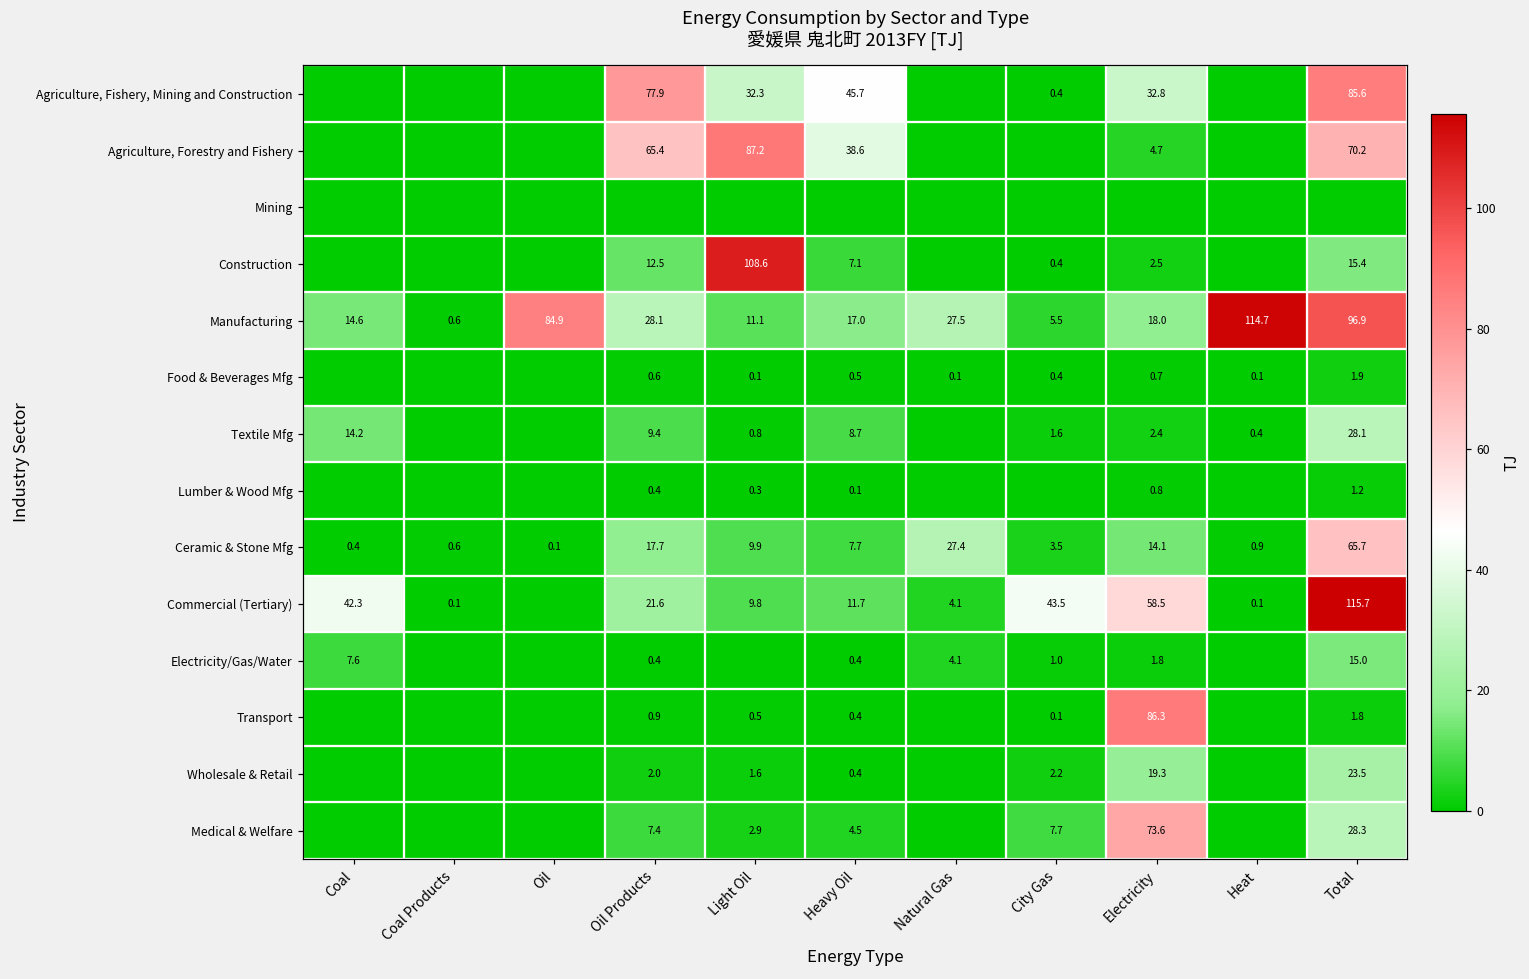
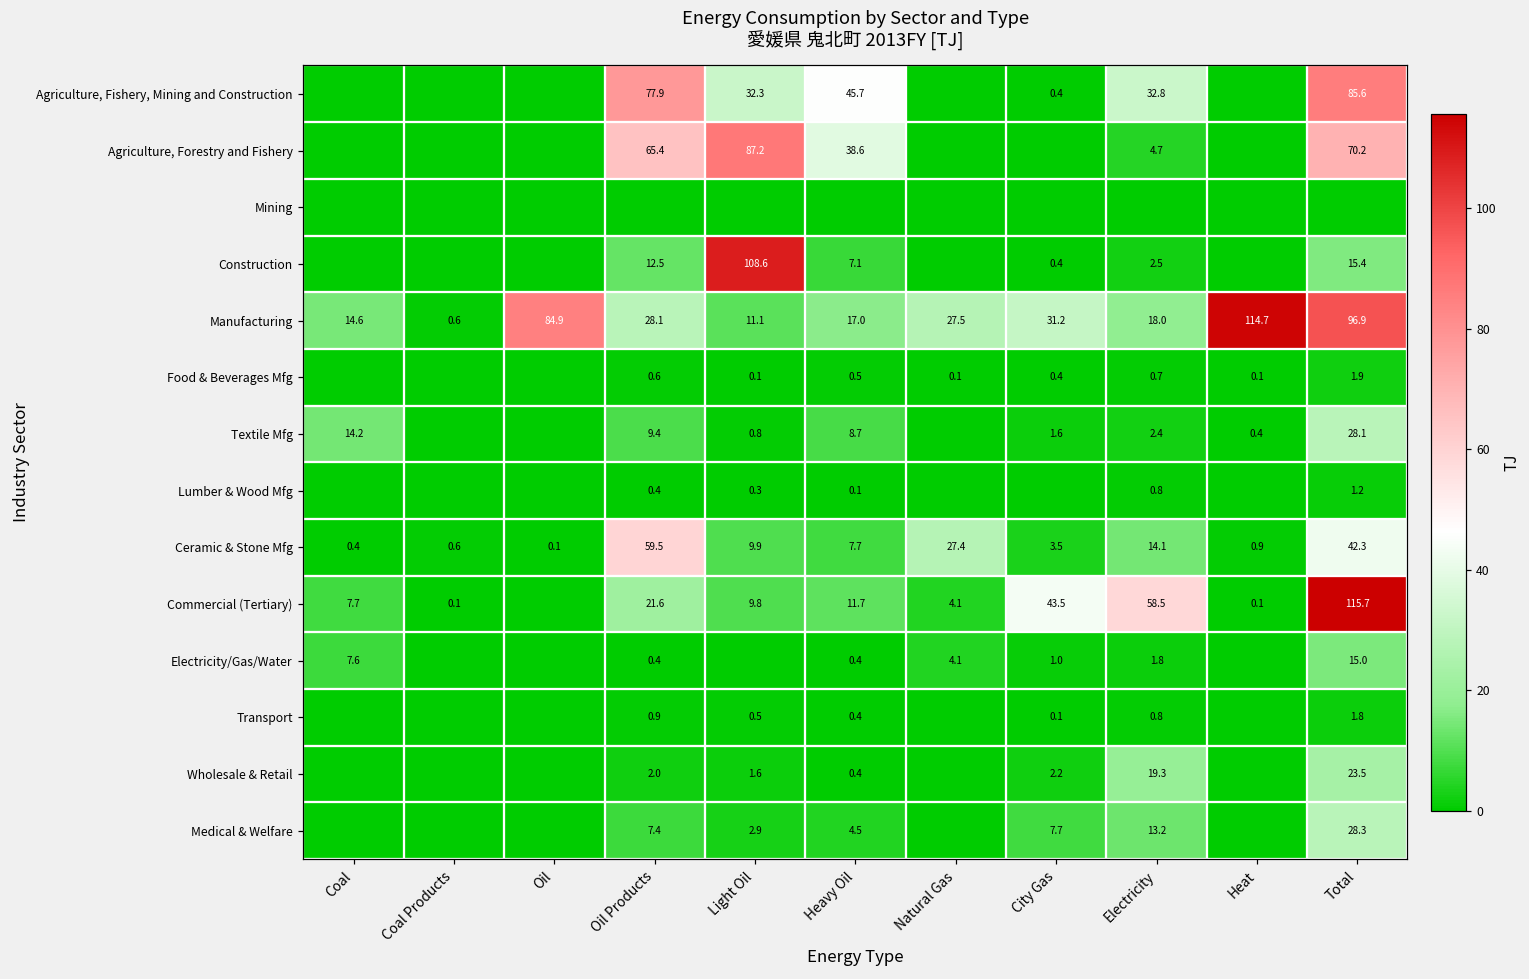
Manufacturing, City Gas: 5.5 -> 31.2
Ceramic & Stone Mfg, Oil Products: 17.7 -> 59.5
Ceramic & Stone Mfg, Total: 65.7 -> 42.3
Commercial (Tertiary), Coal: 42.3 -> 7.7
Transport, Electricity: 86.3 -> 0.8
Medical & Welfare, Electricity: 73.6 -> 13.2
